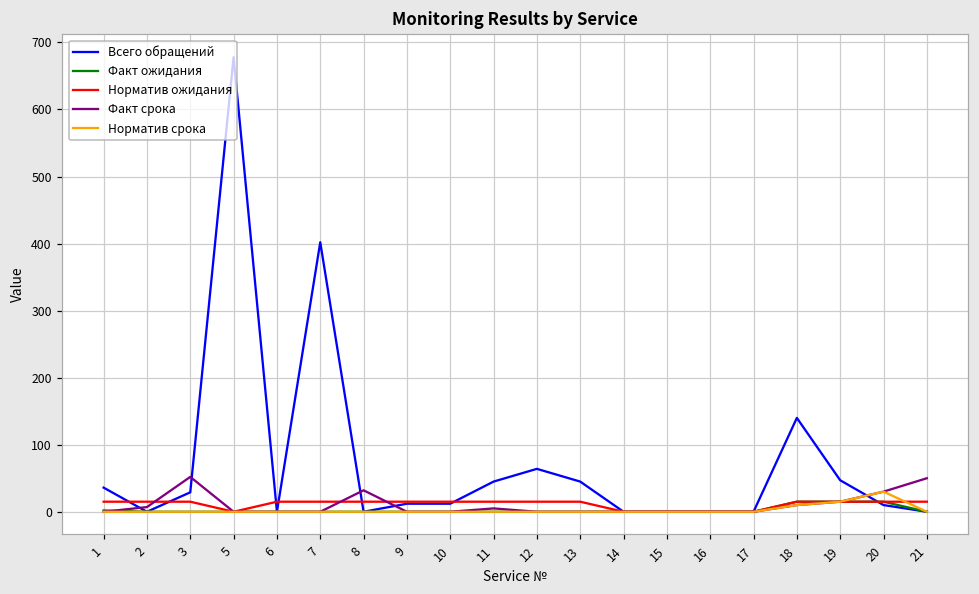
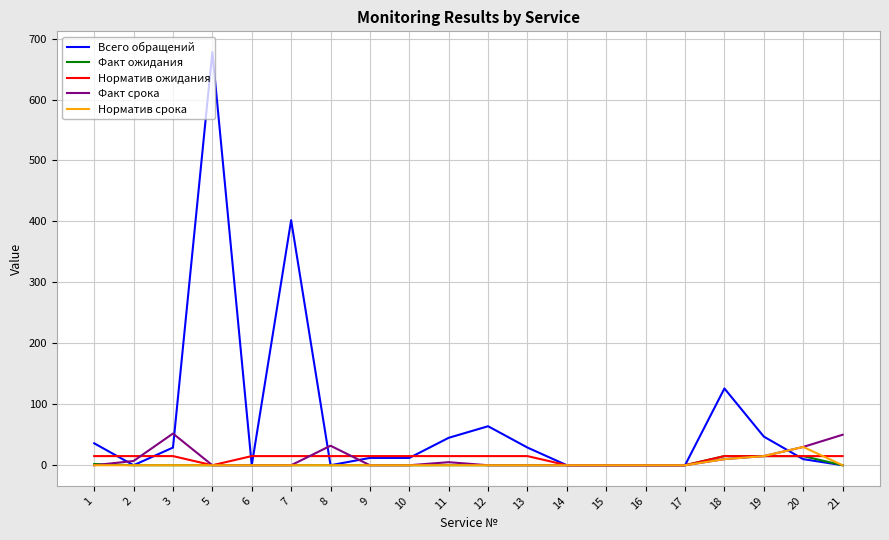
Всего обращений, 13: 50 -> 30
Всего обращений, 18: 140 -> 130
